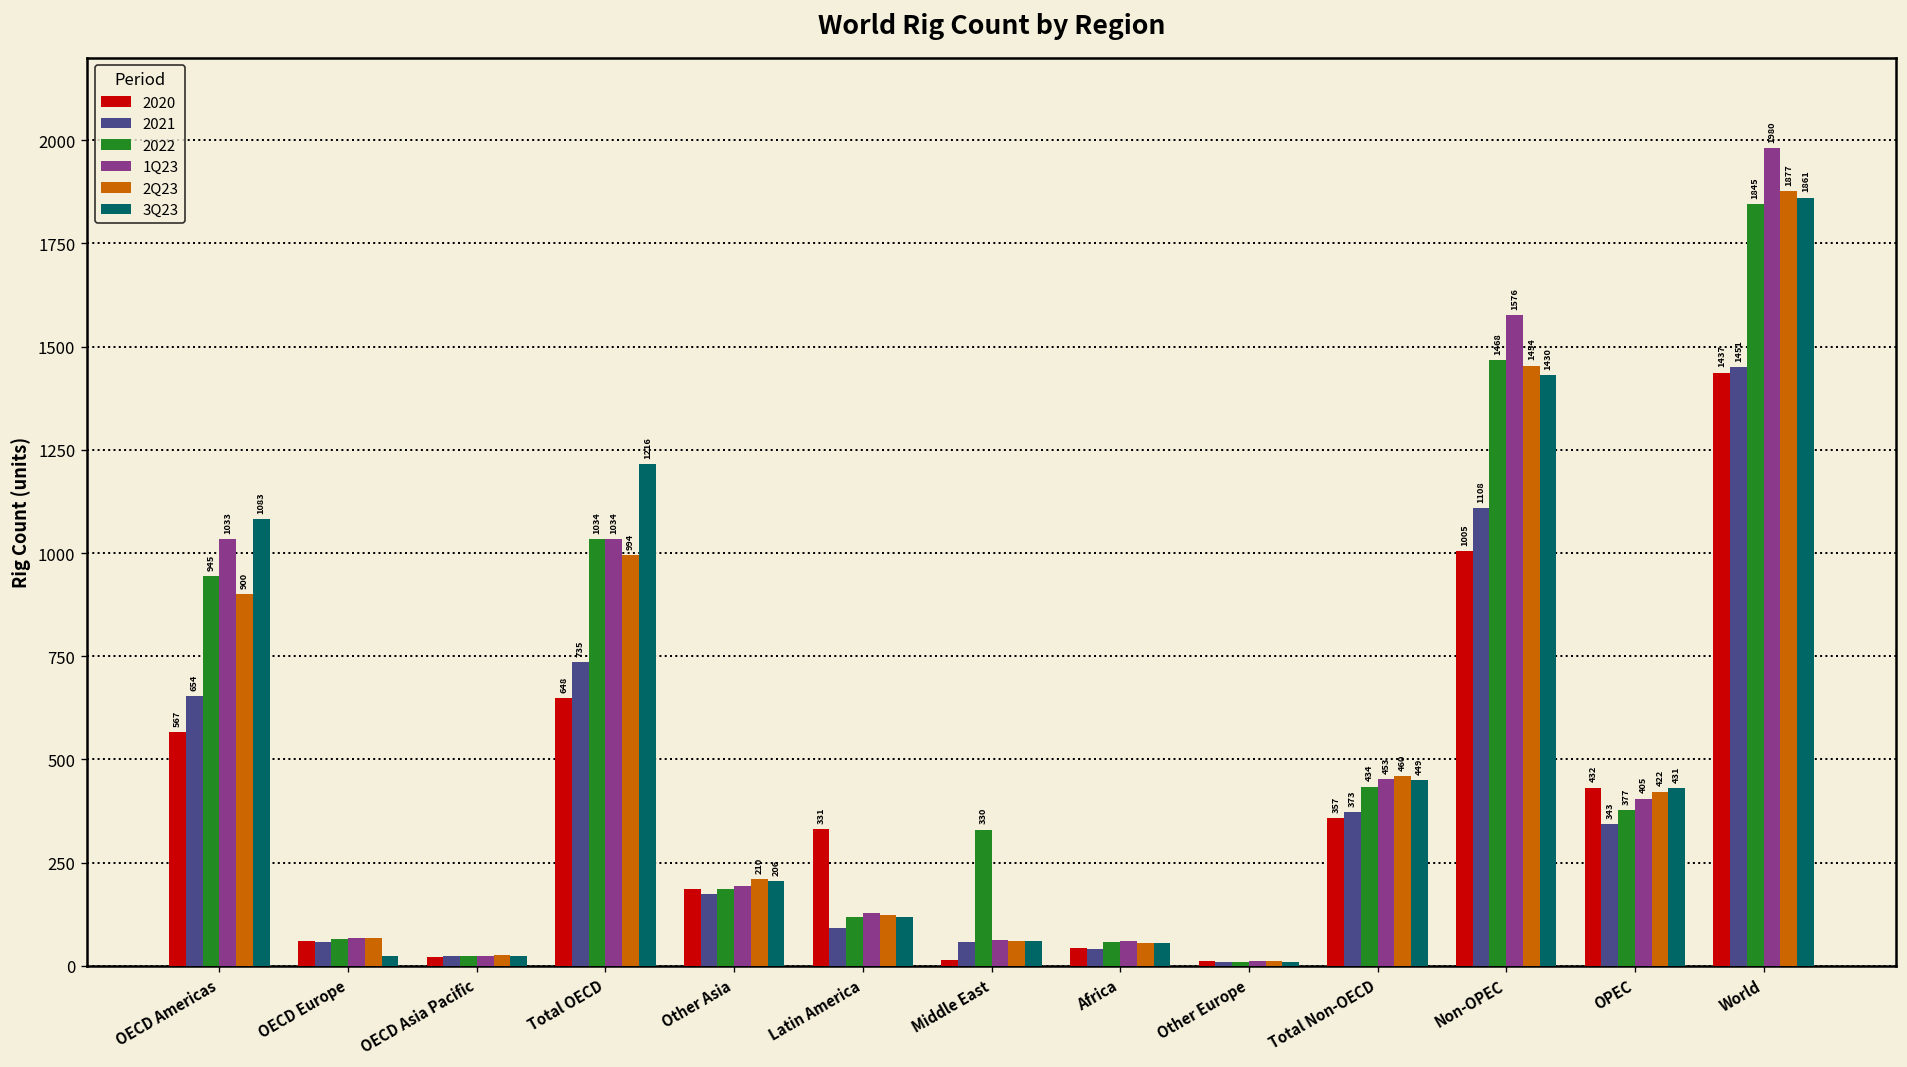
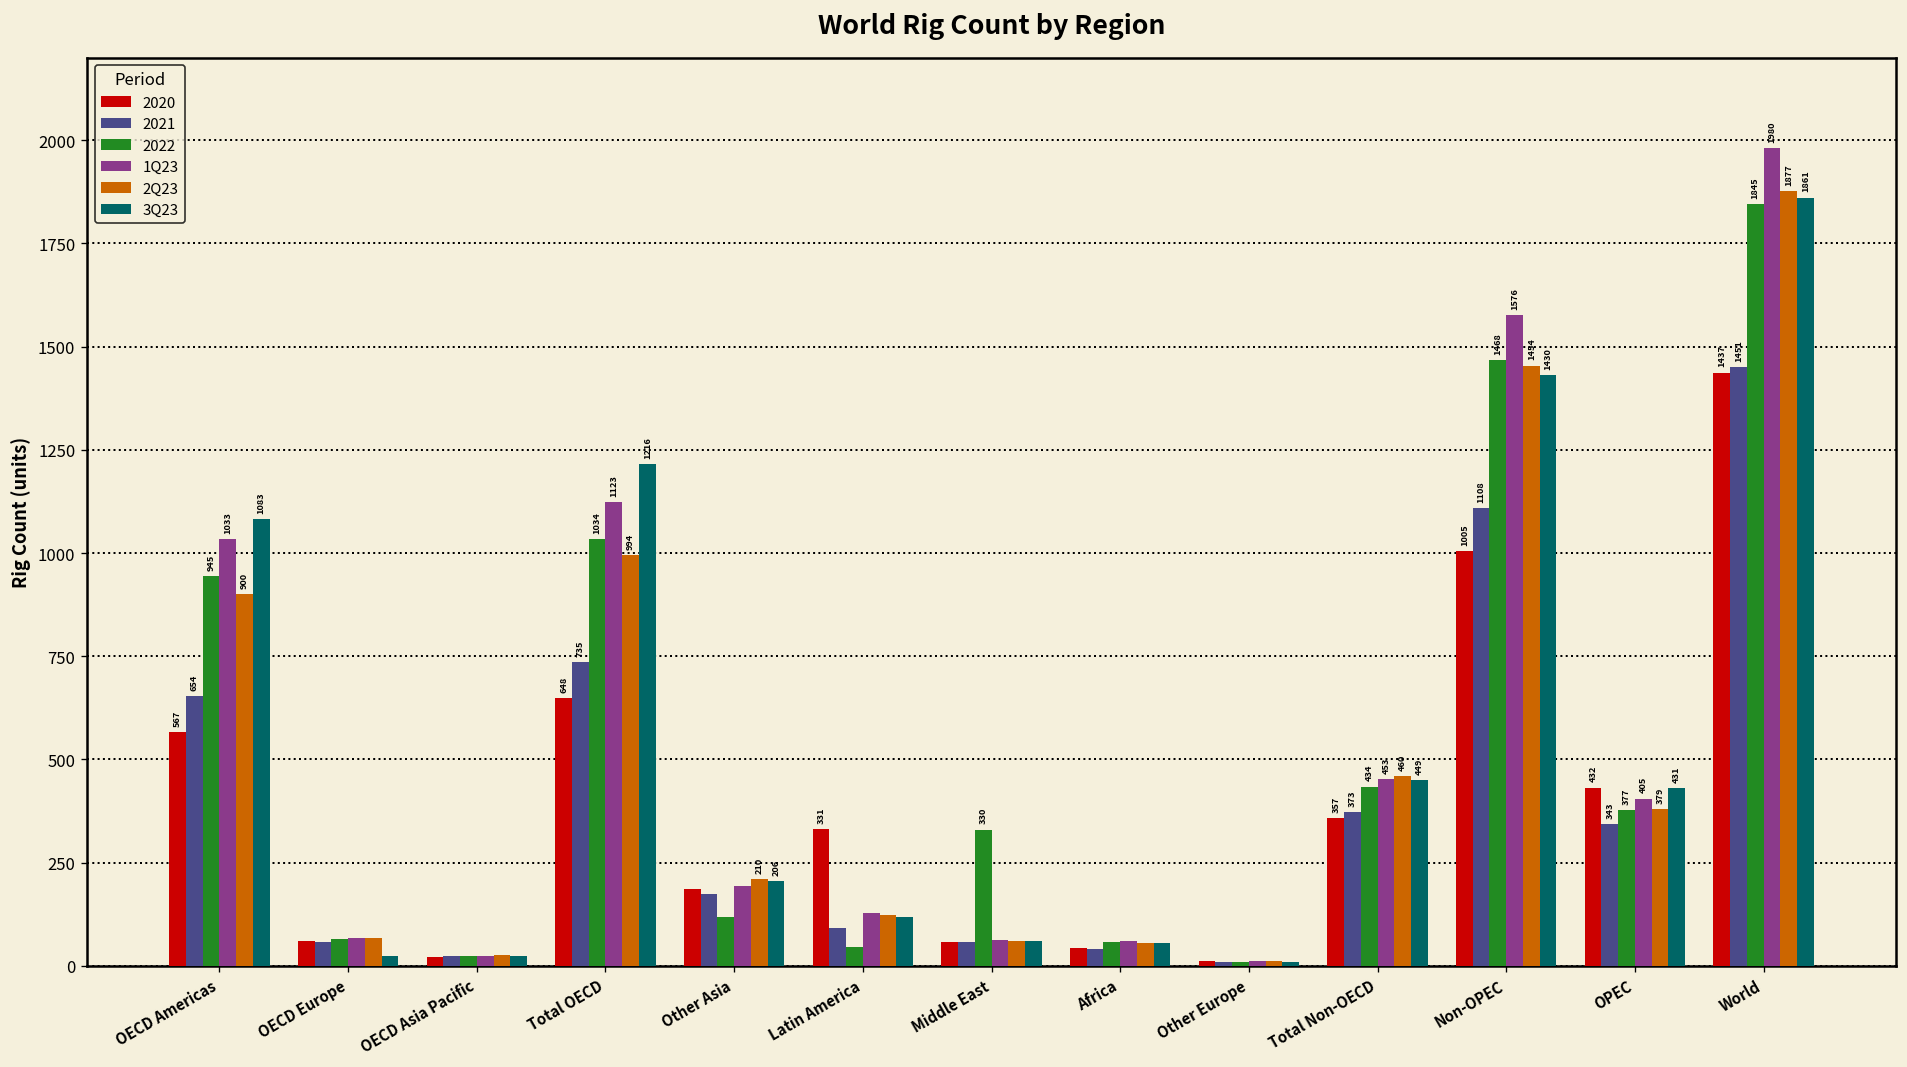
1Q23, Total OECD: 1034 -> 1123
2022, Other Asia: 190 -> 120
2022, Latin America: 120 -> 50
2020, Middle East: 20 -> 60
2Q23, OPEC: 422 -> 379
